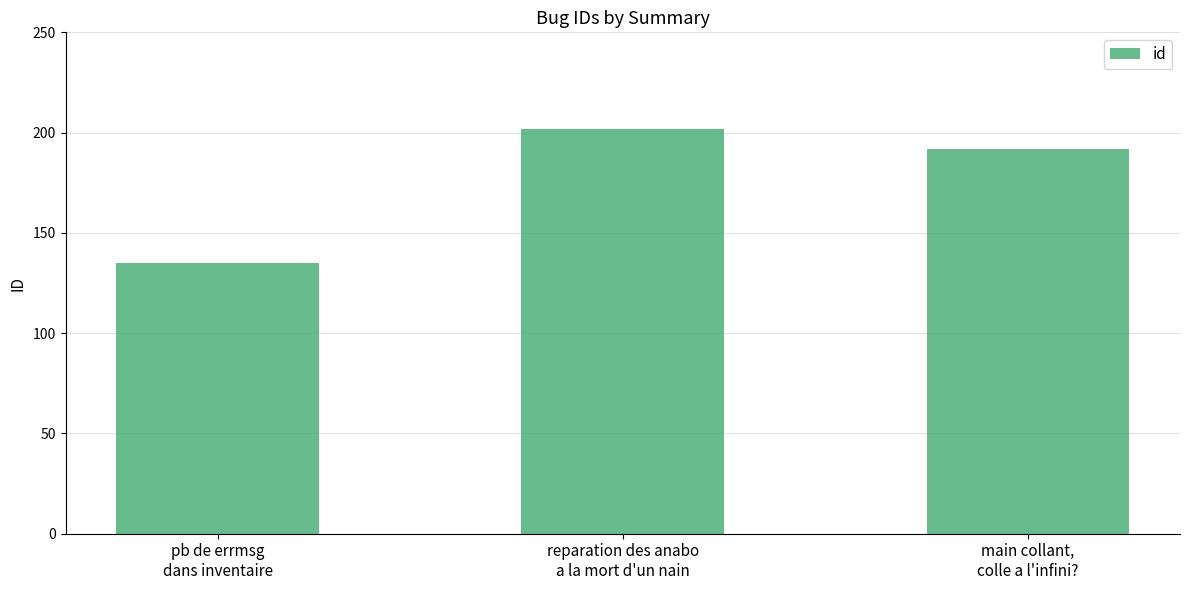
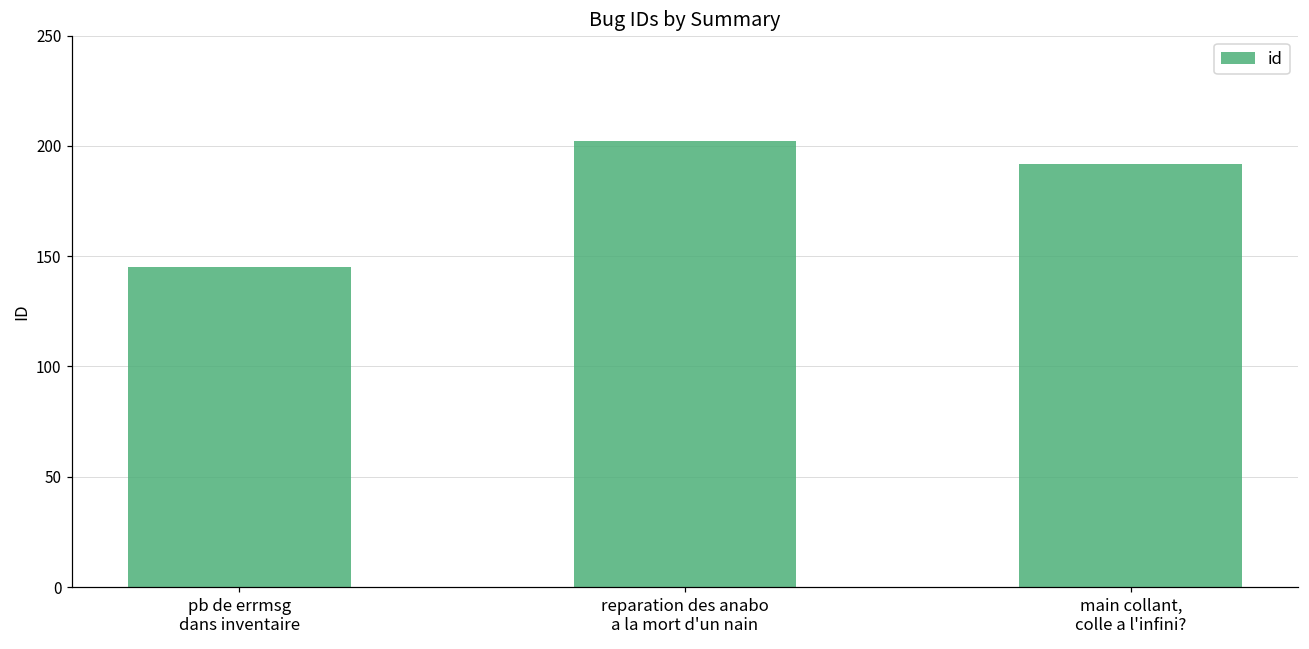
pb de errmsg dans inventaire: 135 -> 145
